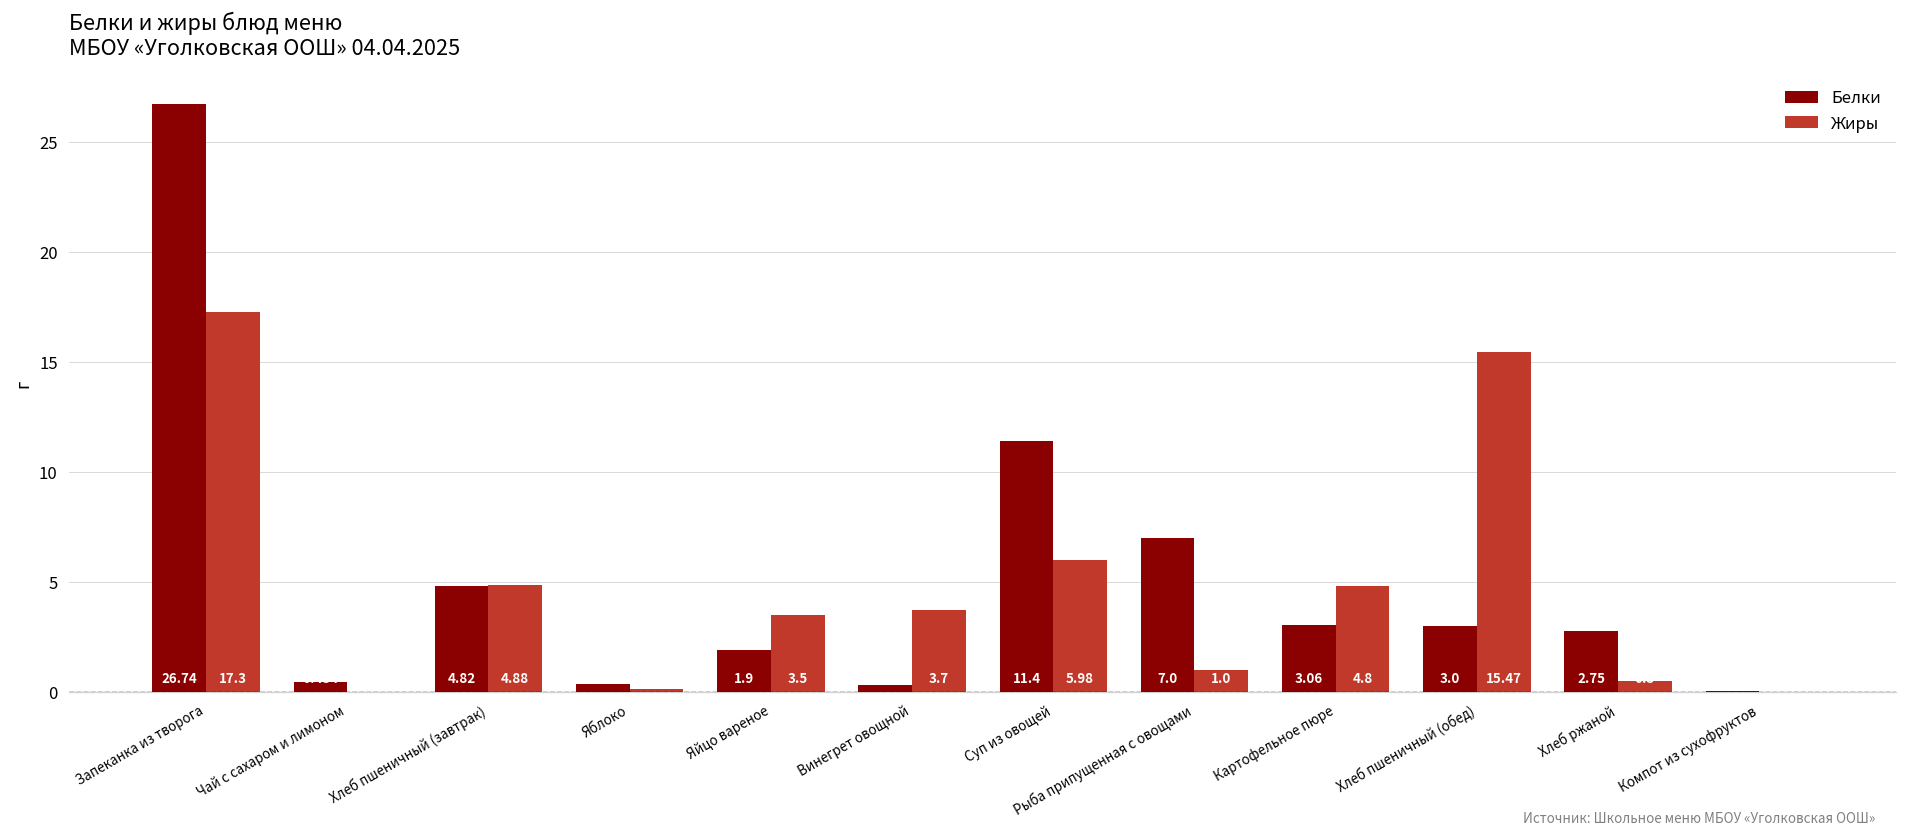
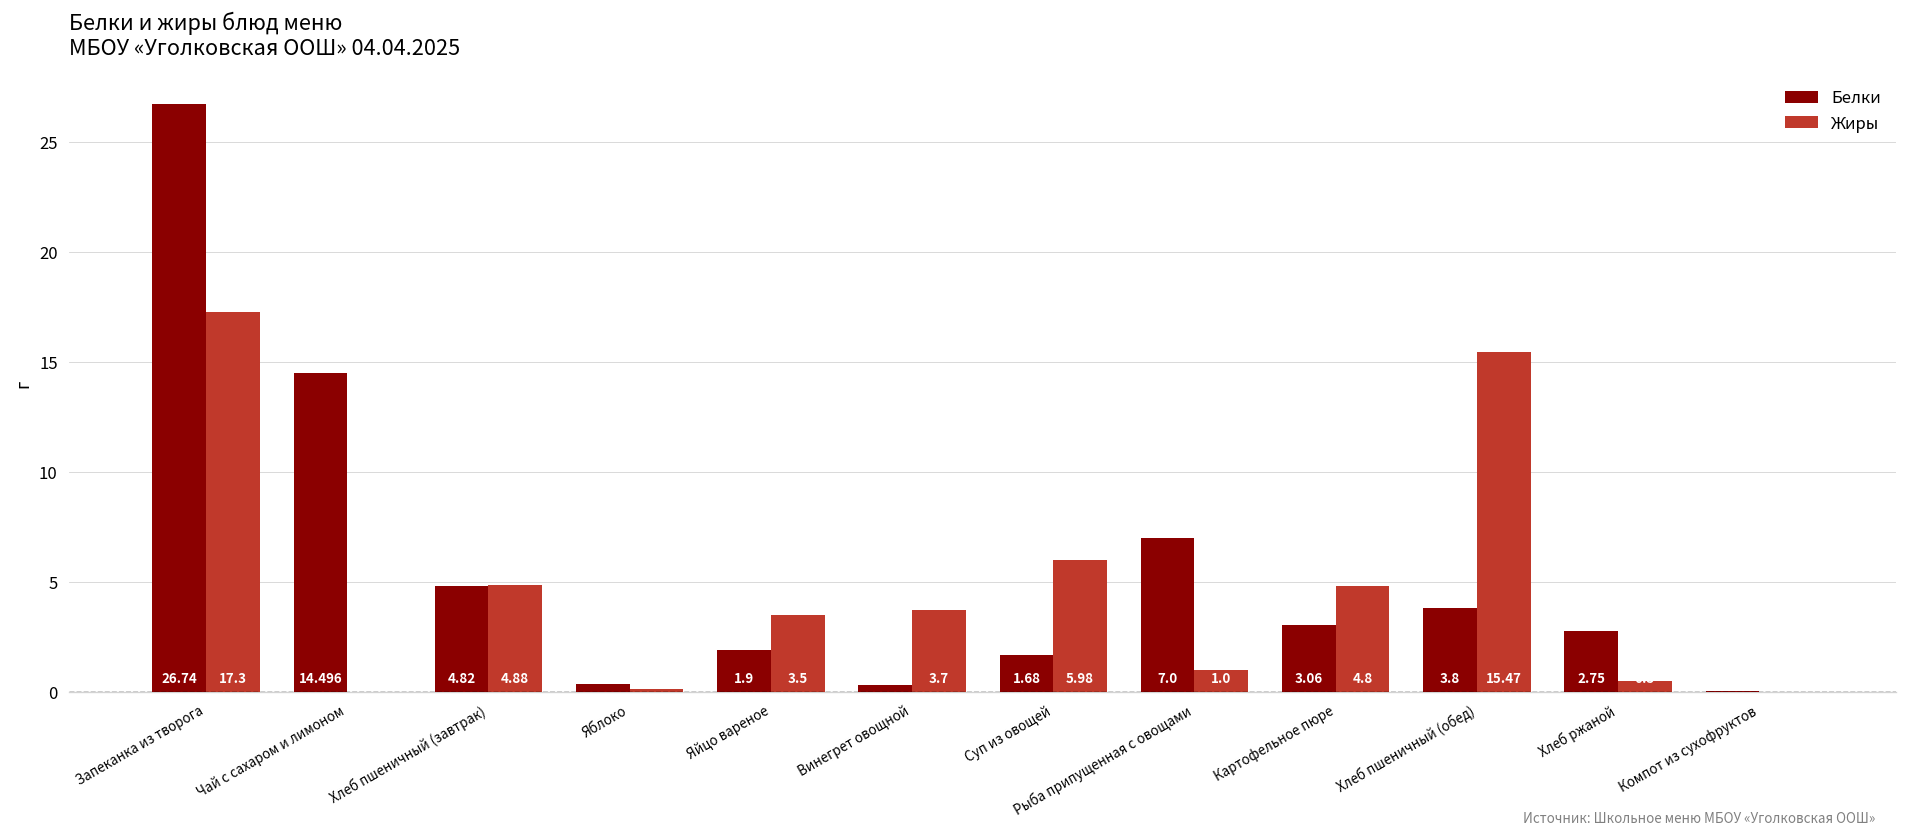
Белки, Чай с сахаром и лимоном: 0.4 -> 14.5
Белки, Суп из овощей: 11.4 -> 1.68
Белки, Хлеб пшеничный (обед): 3.0 -> 3.8
